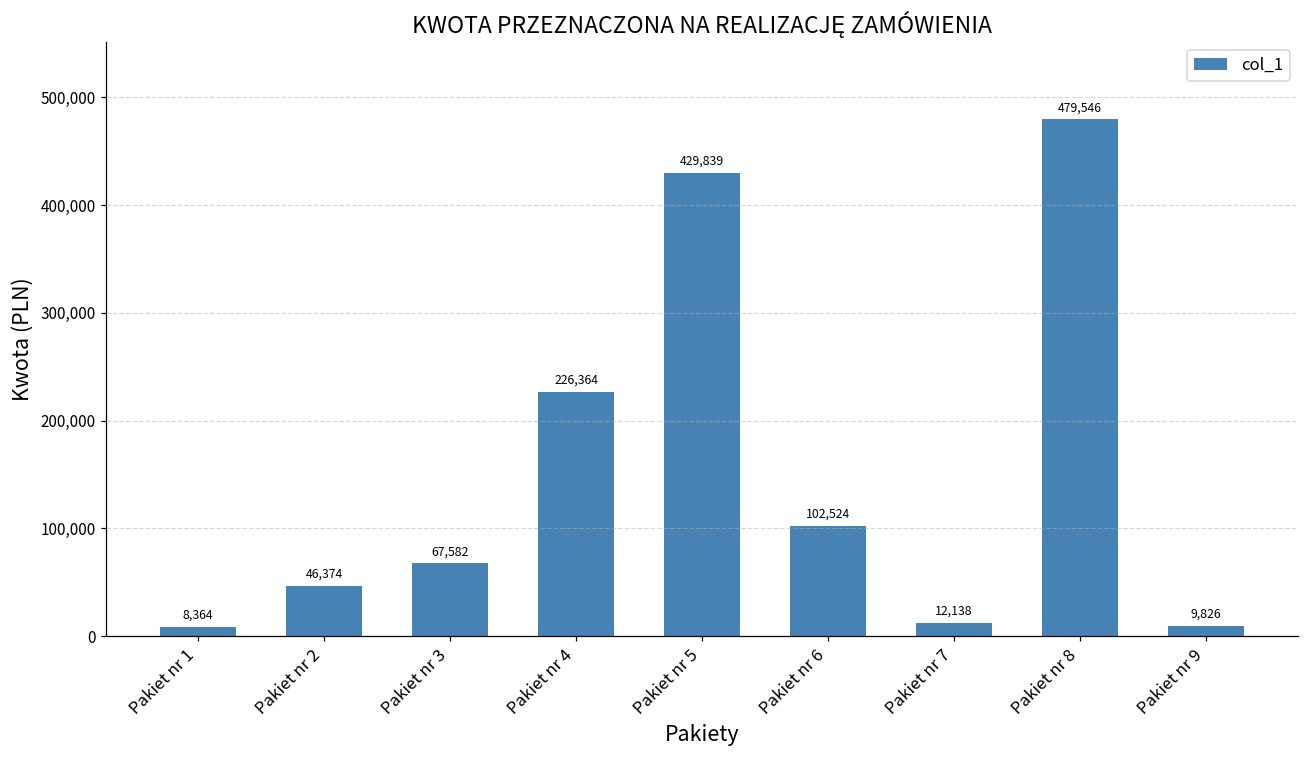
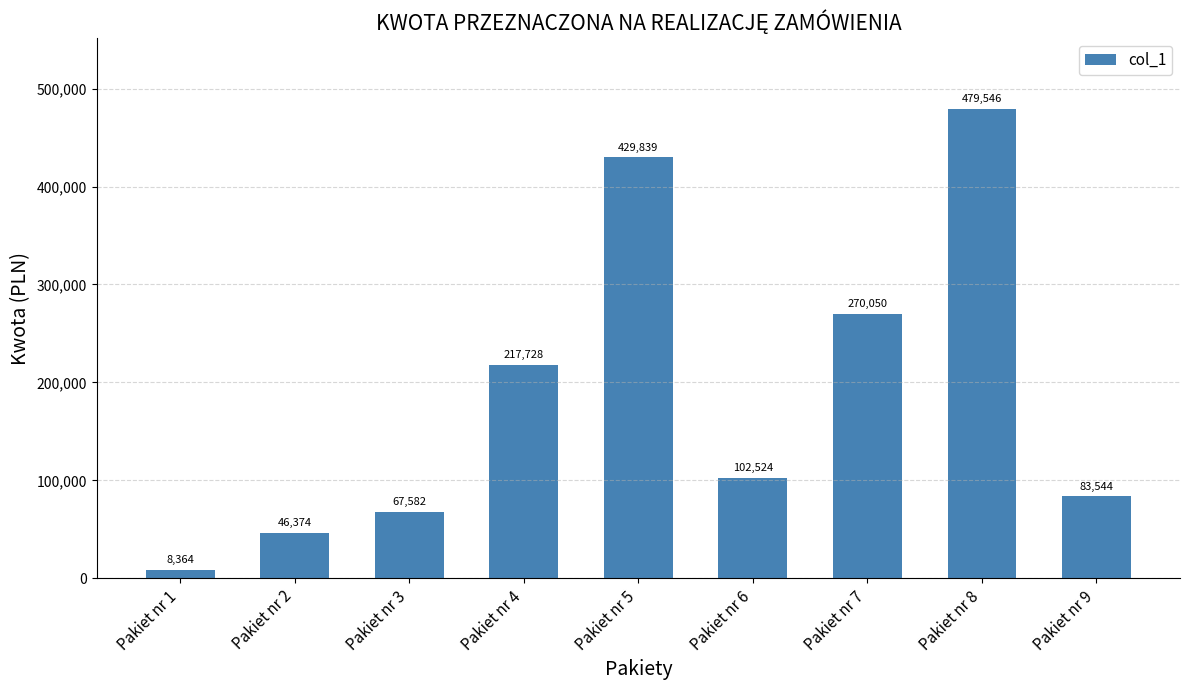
Pakiet nr 4: 226,364 -> 217,728
Pakiet nr 7: 12,138 -> 270,050
Pakiet nr 9: 9,826 -> 83,544
